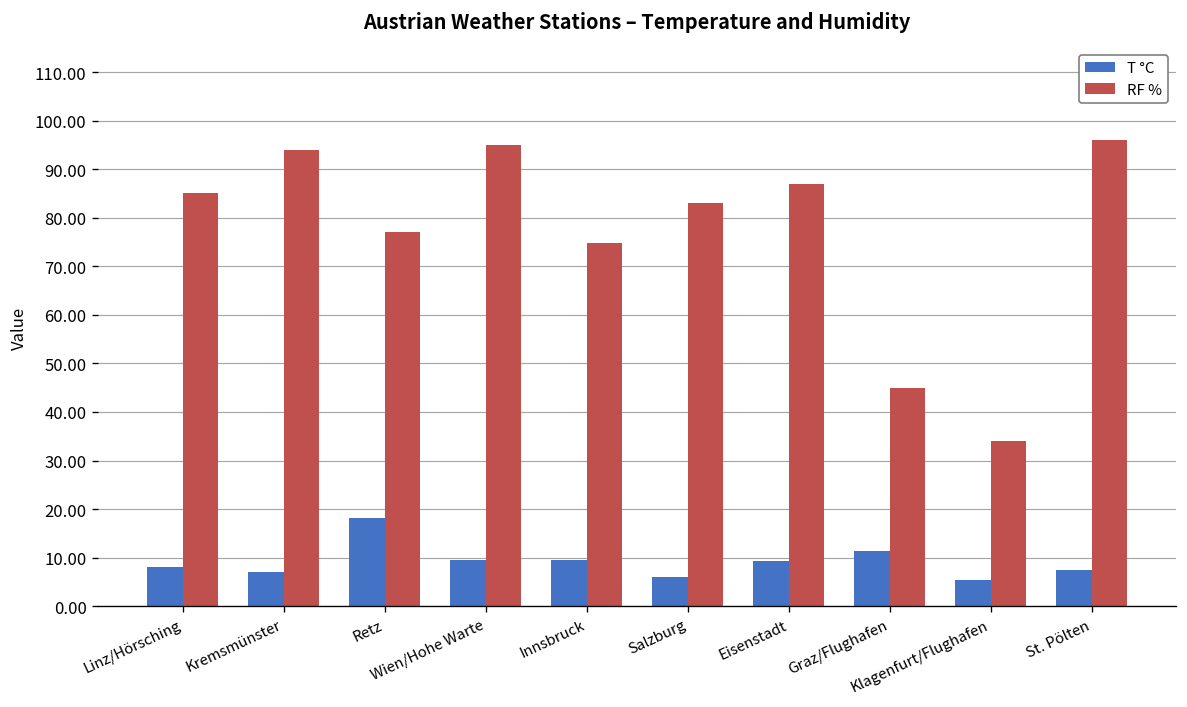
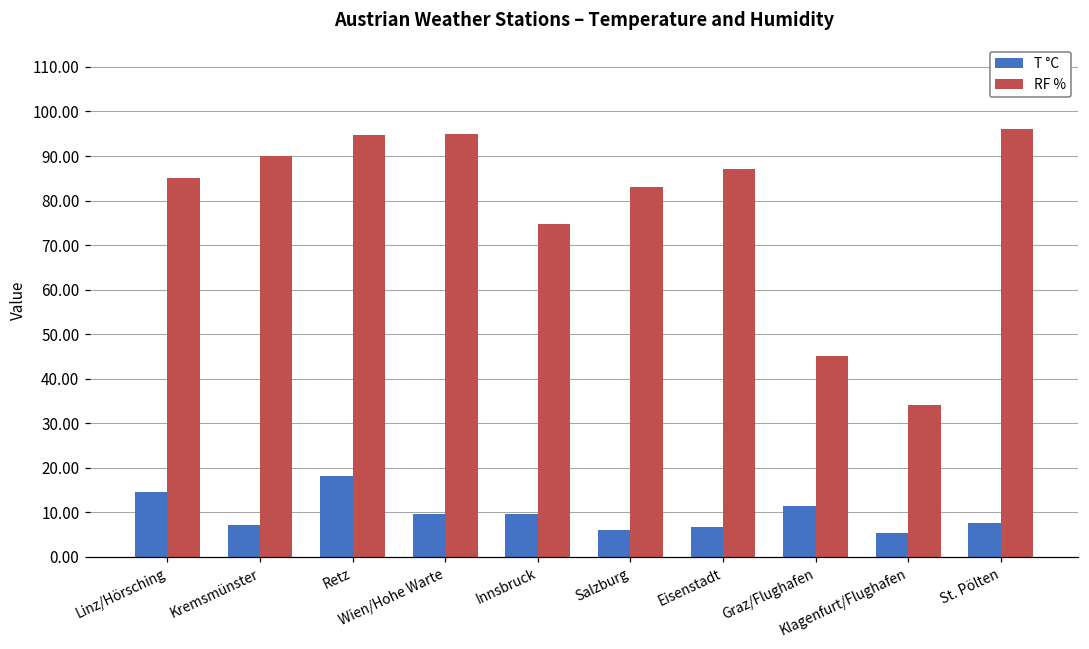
T °C, Linz/Hörsching: 8 -> 14
RF %, Kremsmünster: 94 -> 90
RF %, Retz: 77 -> 95
T °C, Eisenstadt: 9 -> 7
